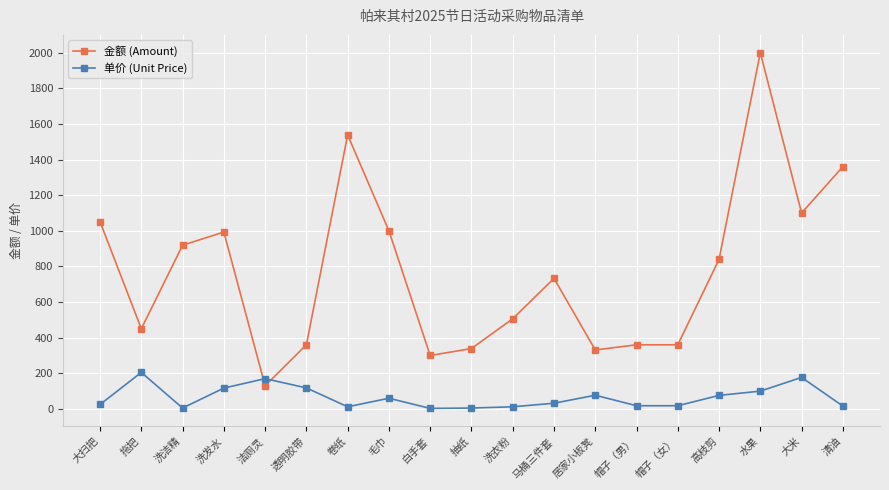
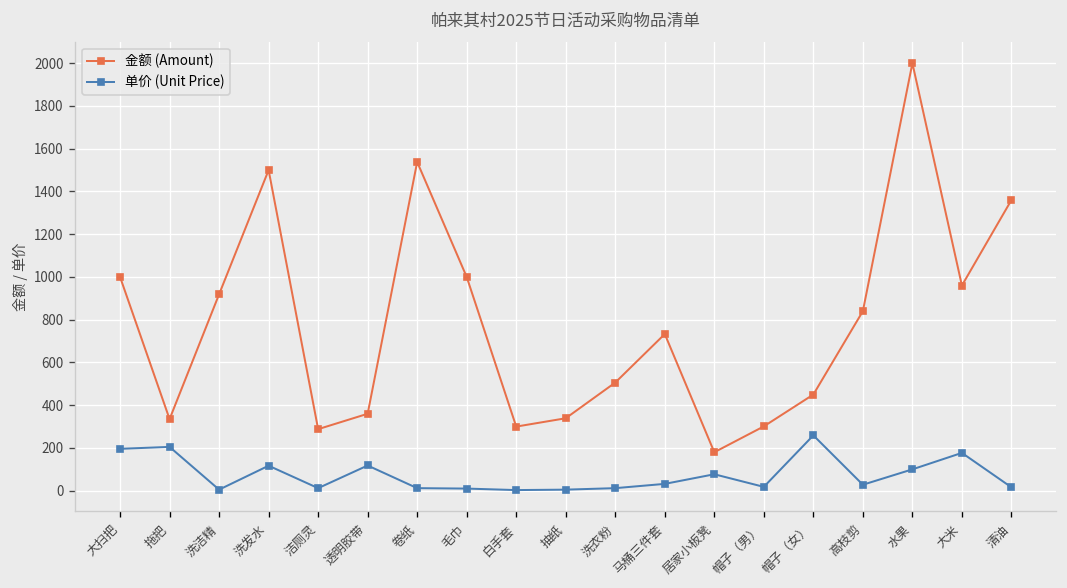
金额 (Amount), 大扫把: 1050 -> 1000
单价 (Unit Price), 大扫把: 30 -> 200
金额 (Amount), 拖把: 450 -> 340
金额 (Amount), 洗发水: 990 -> 1500
金额 (Amount), 洁厕灵: 130 -> 290
单价 (Unit Price), 洁厕灵: 170 -> 10
单价 (Unit Price), 毛巾: 60 -> 10
金额 (Amount), 居家小板凳: 330 -> 180
金额 (Amount), 帽子（男）: 360 -> 300
金额 (Amount), 帽子（女）: 360 -> 450
单价 (Unit Price), 帽子（女）: 20 -> 260
单价 (Unit Price), 高枝剪: 80 -> 30
金额 (Amount), 大米: 1100 -> 960
